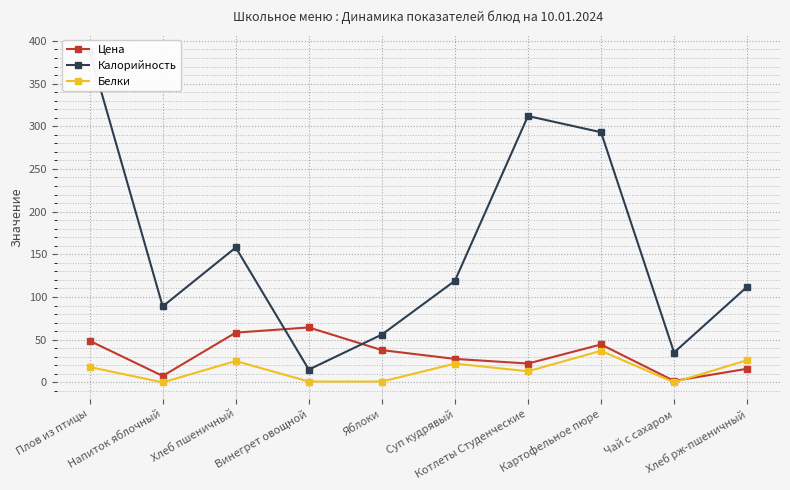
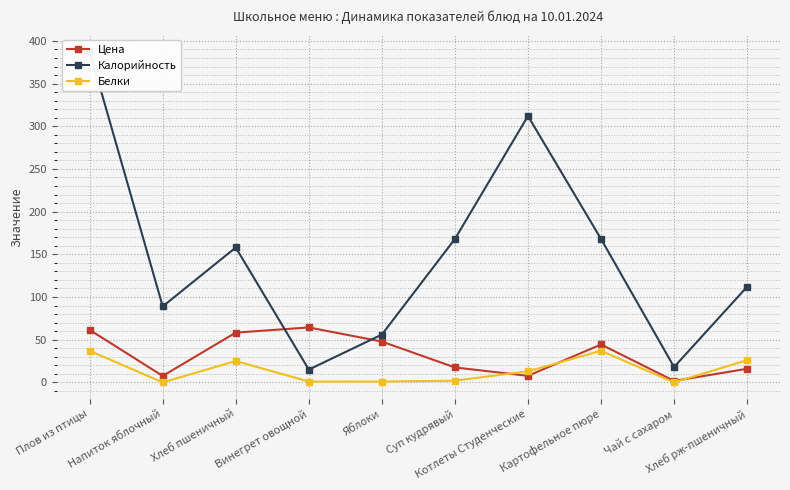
Цена, Плов из птицы: 50 -> 60
Белки, Плов из птицы: 20 -> 40
Цена, Яблоки: 40 -> 50
Цена, Суп кудрявый: 30 -> 20
Калорийность, Суп кудрявый: 120 -> 170
Белки, Суп кудрявый: 20 -> 0
Цена, Котлеты Студенческие: 20 -> 10
Калорийность, Картофельное пюре: 290 -> 170
Калорийность, Чай с сахаром: 40 -> 20
